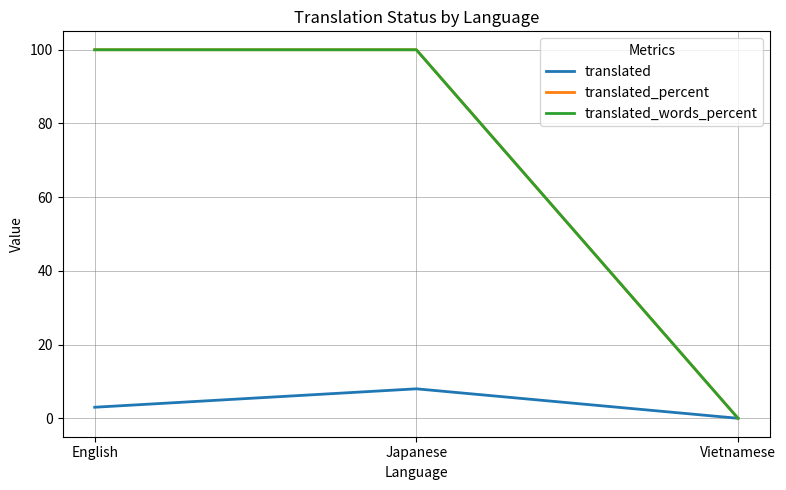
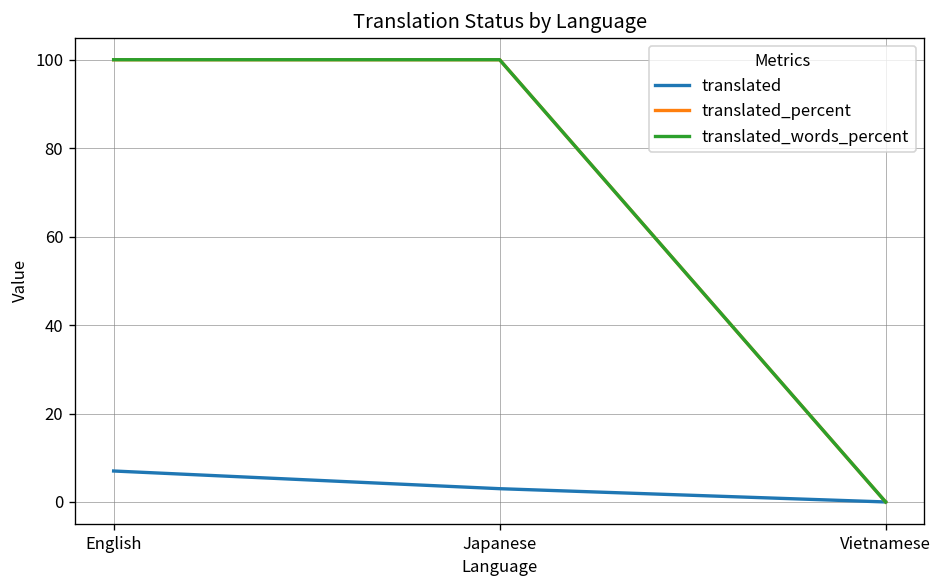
translated, English: 3 -> 7
translated, Japanese: 8 -> 3
